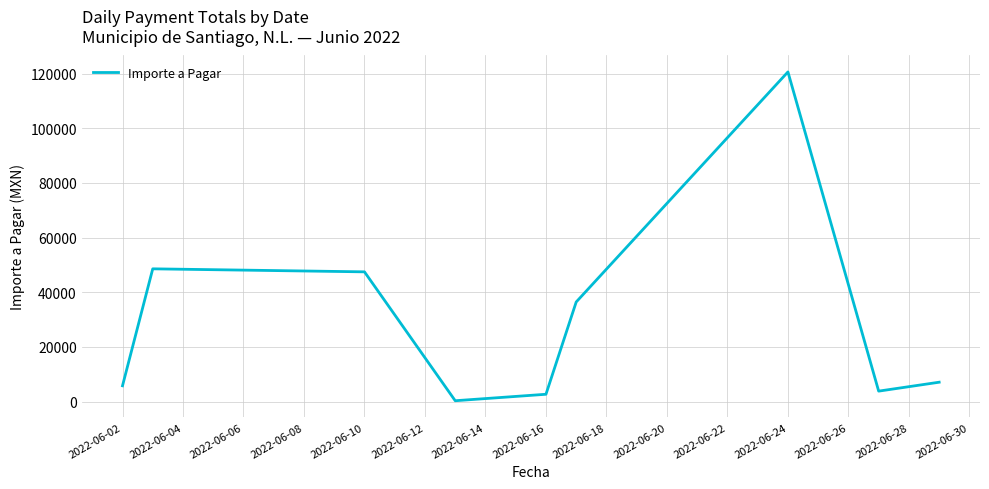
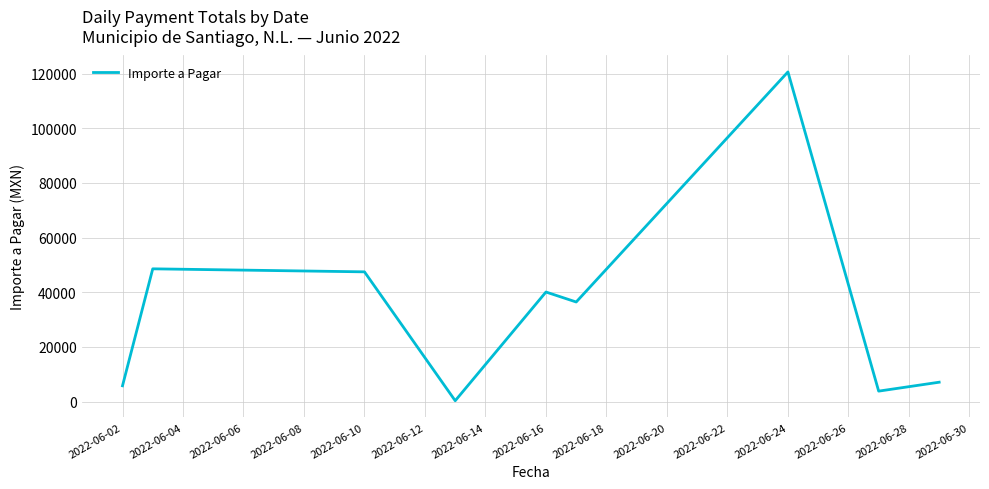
2022-06-16: 3000 -> 40000
